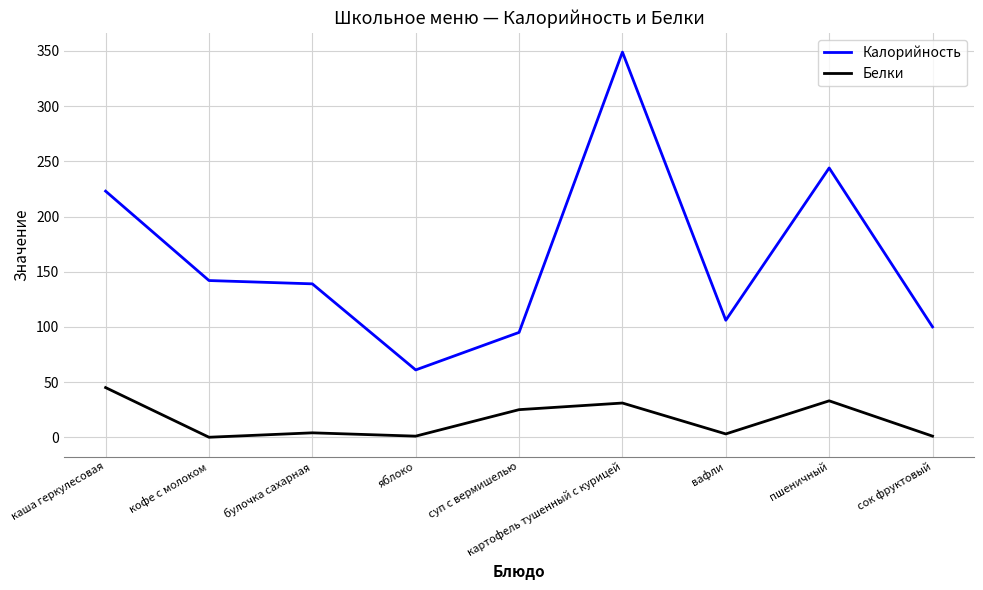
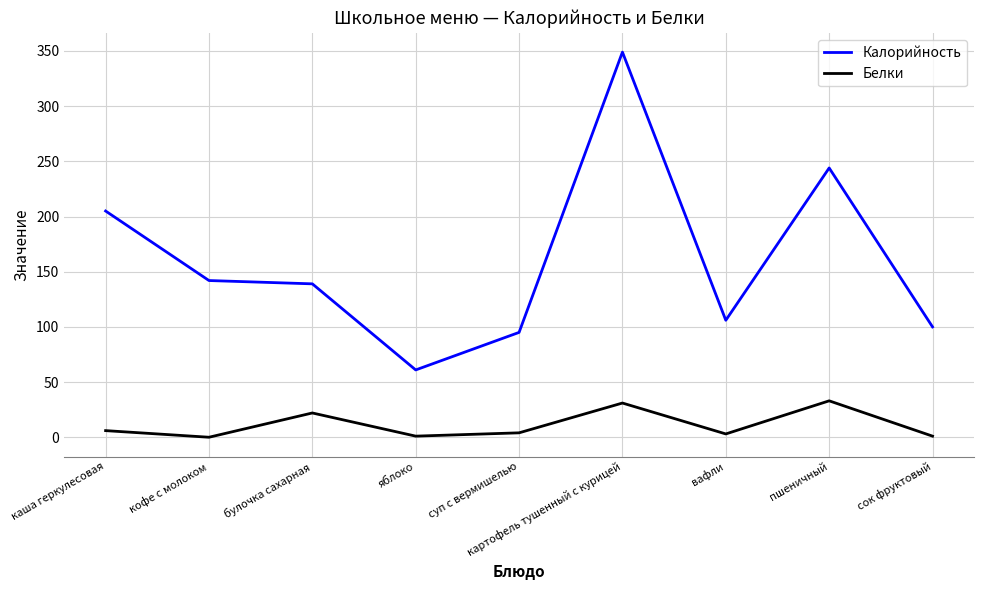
Калорийность, каша геркулесовая: 223 -> 205
Белки, каша геркулесовая: 45 -> 6
Белки, булочка сахарная: 4 -> 22
Белки, суп с вермишелью: 25 -> 4
